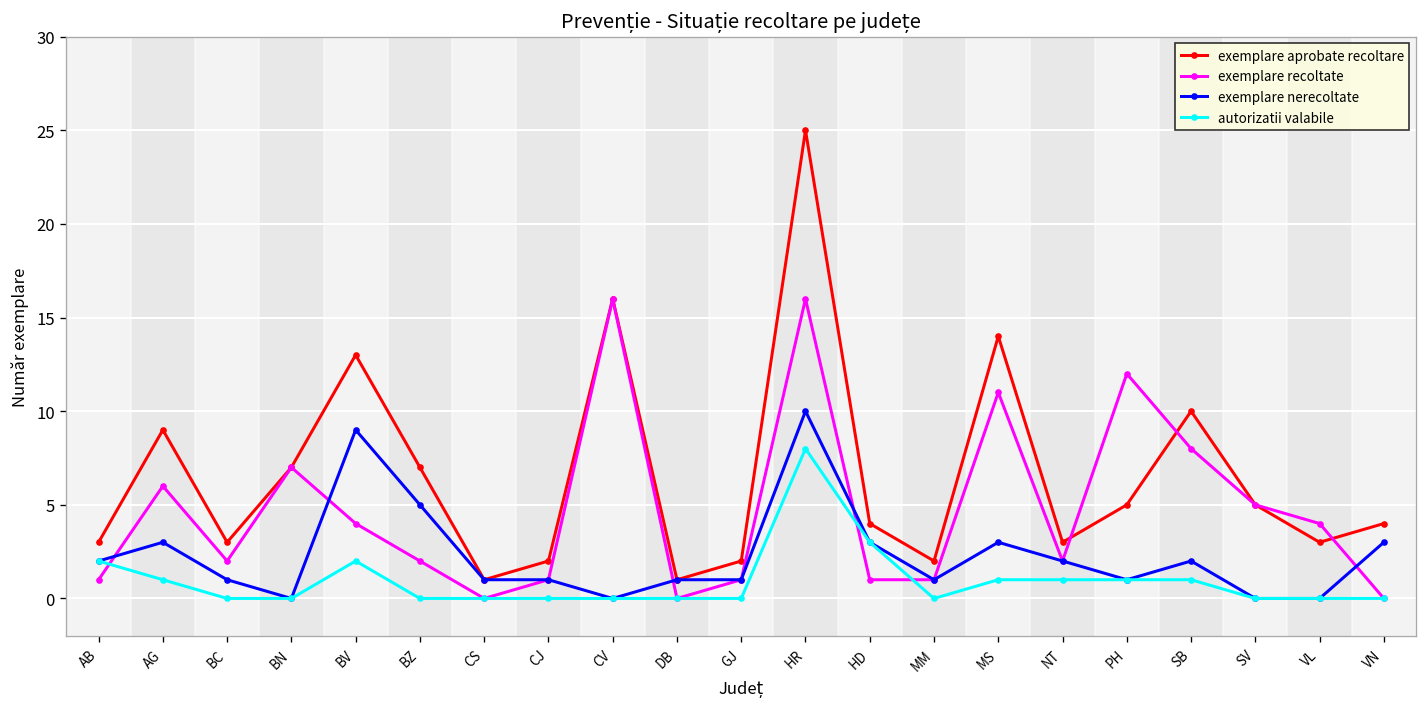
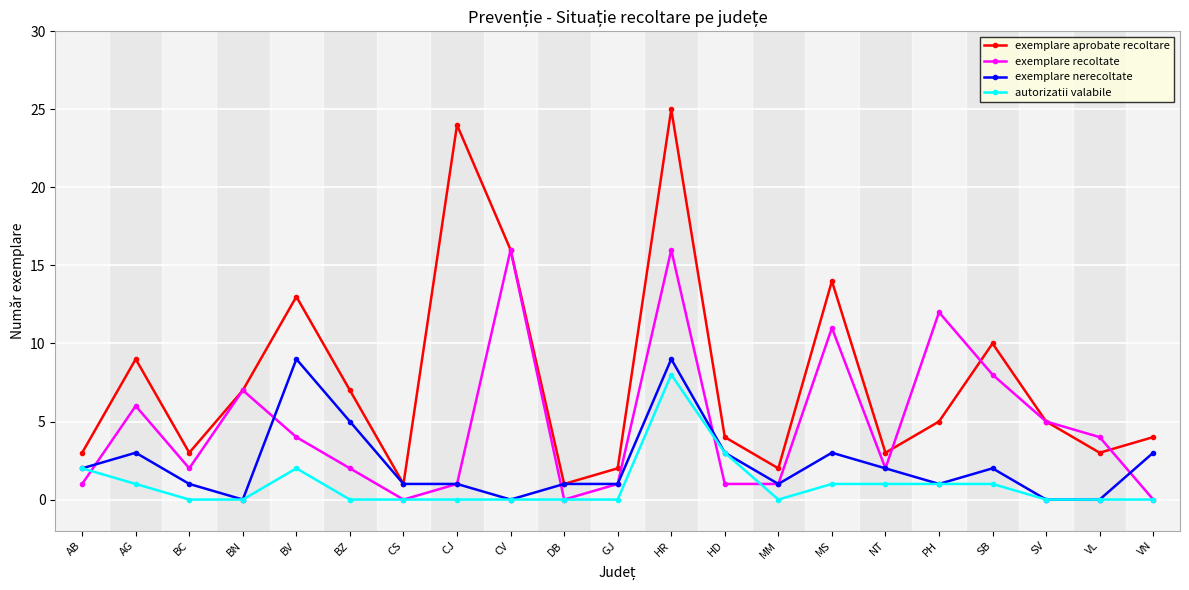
exemplare aprobate recoltare, CJ: 2 -> 24
exemplare nerecoltate, HR: 10 -> 9
